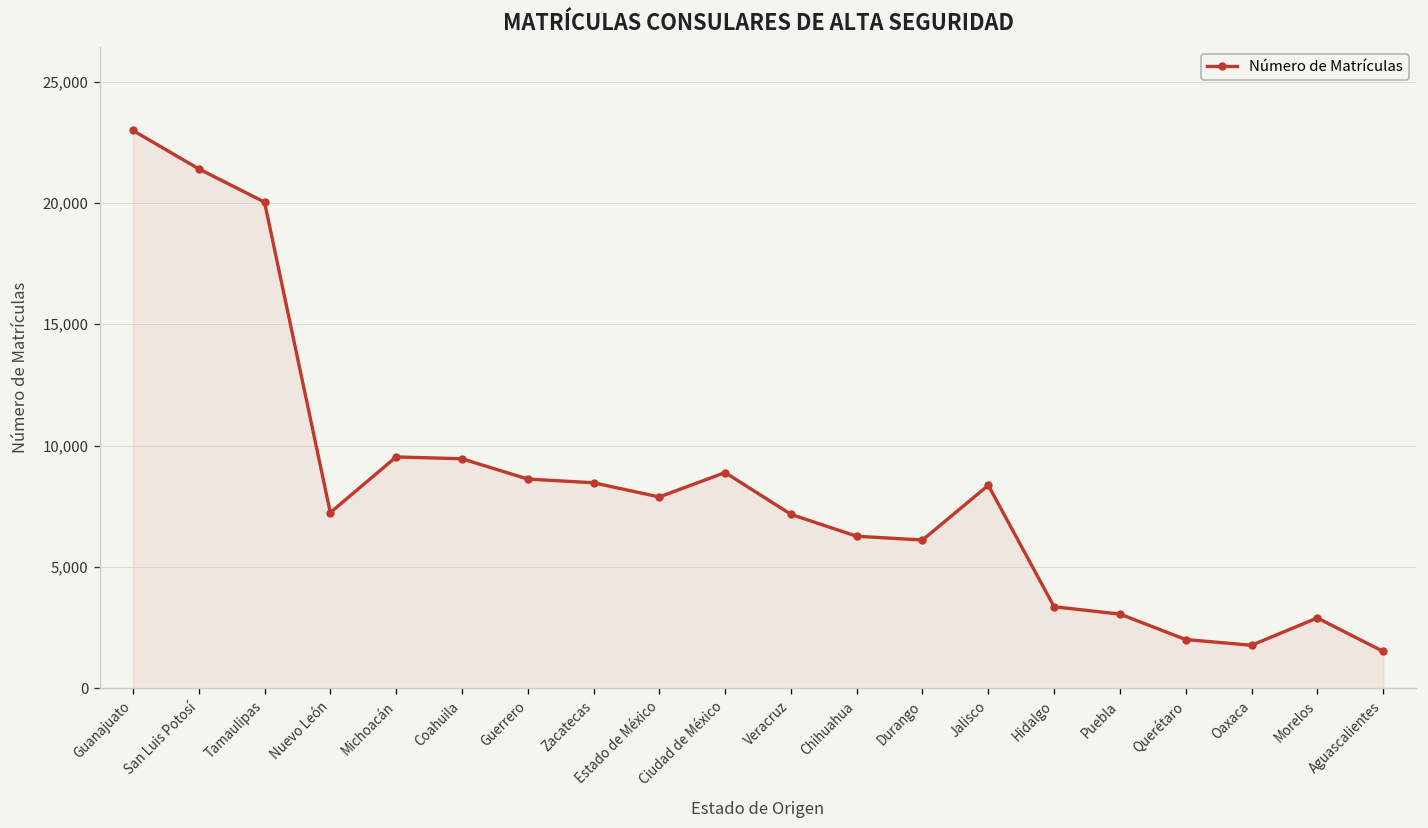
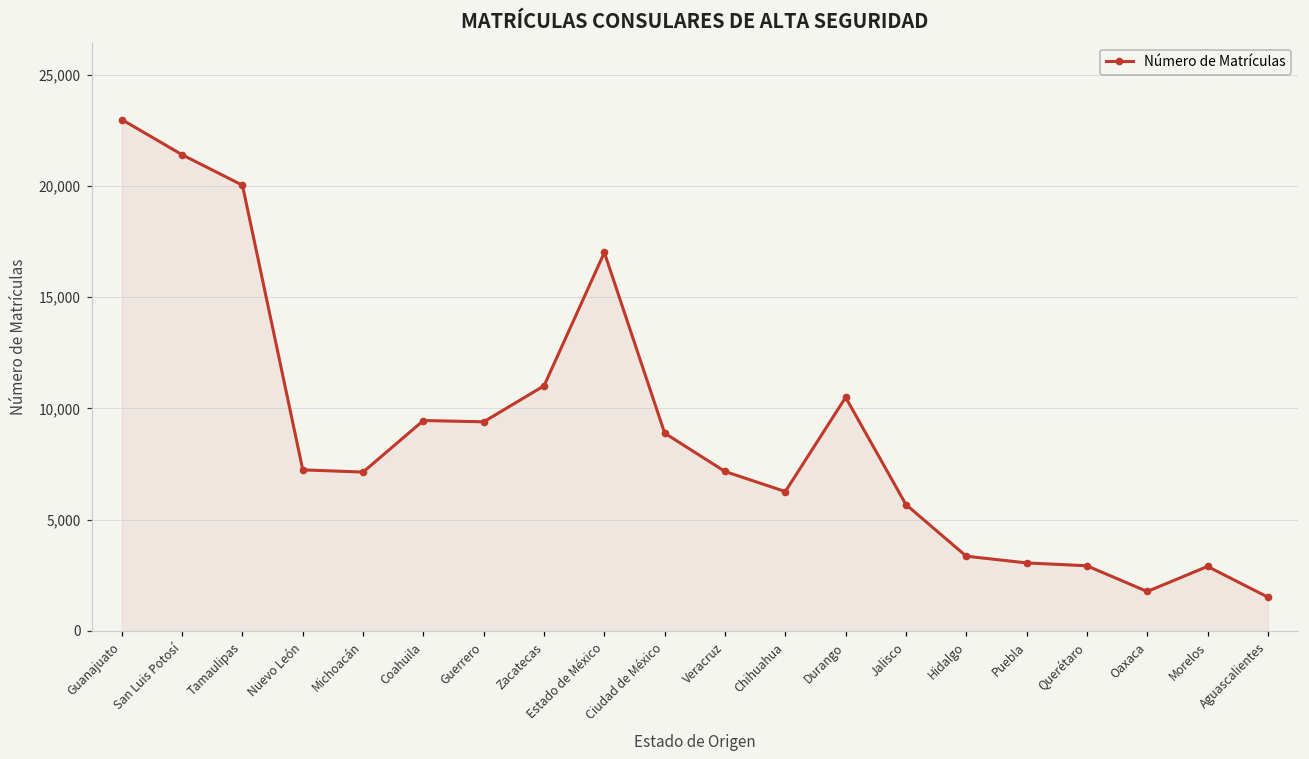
Michoacán: 9,500 -> 7,100
Guerrero: 8,600 -> 9,400
Zacatecas: 8,500 -> 11,000
Estado de México: 7,900 -> 17,000
Durango: 6,100 -> 10,500
Jalisco: 8,400 -> 5,700
Querétaro: 2,000 -> 2,900
